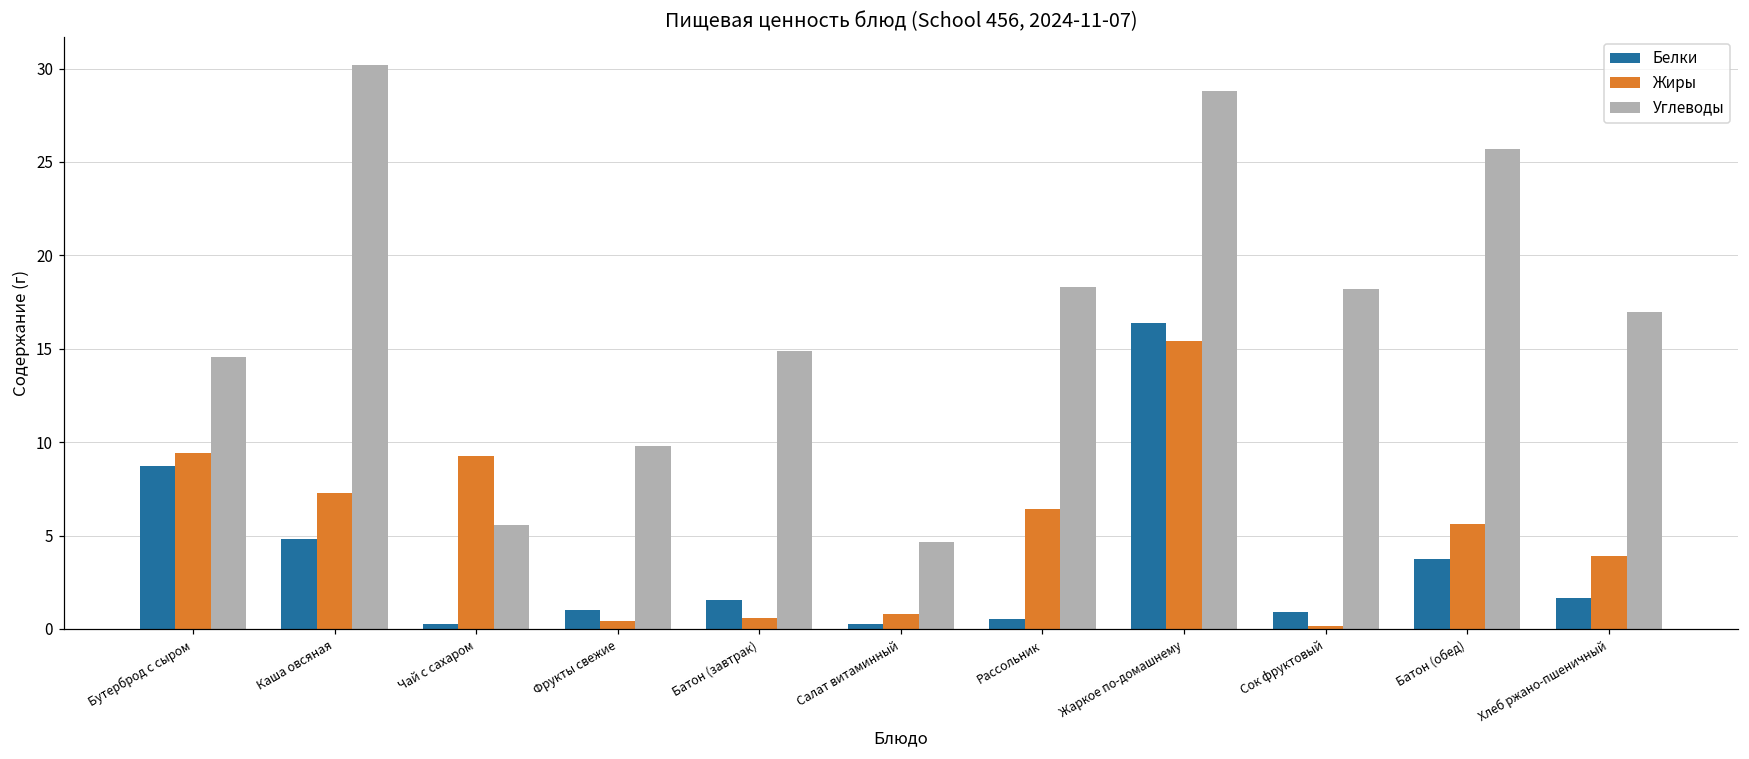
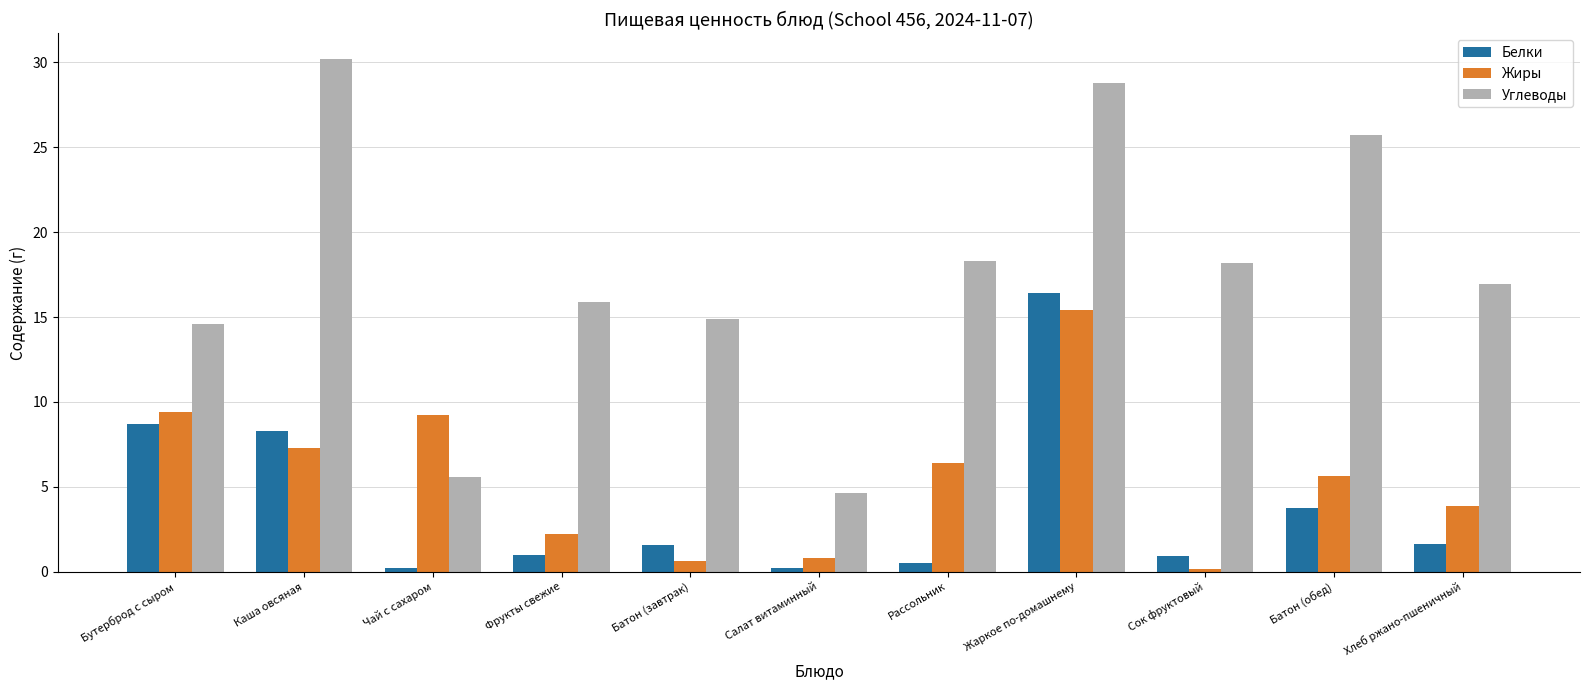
Белки, Каша овсяная: 4.8 -> 8.3
Жиры, Фрукты свежие: 0.4 -> 2.2
Углеводы, Фрукты свежие: 9.8 -> 15.9
